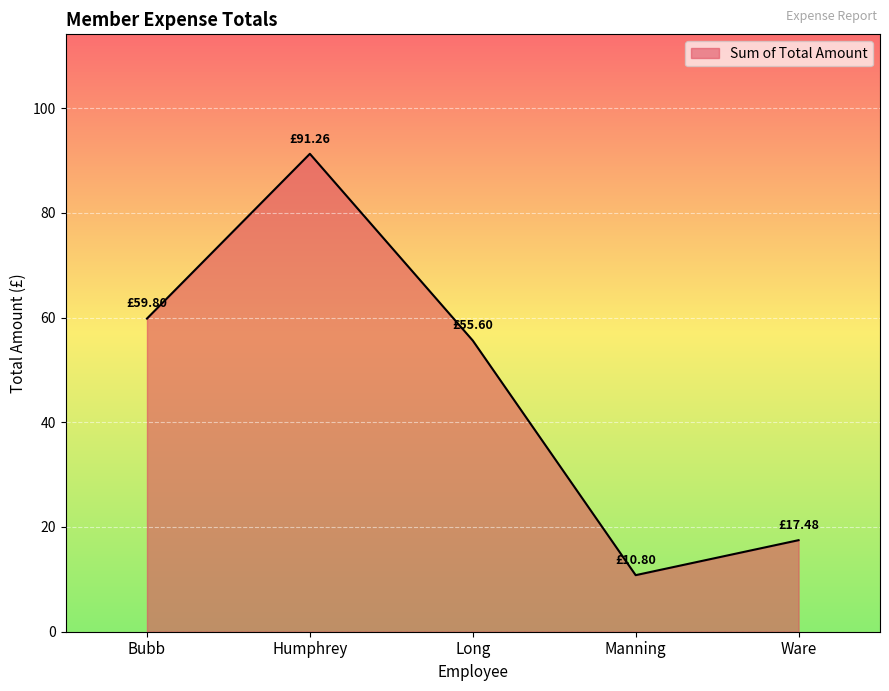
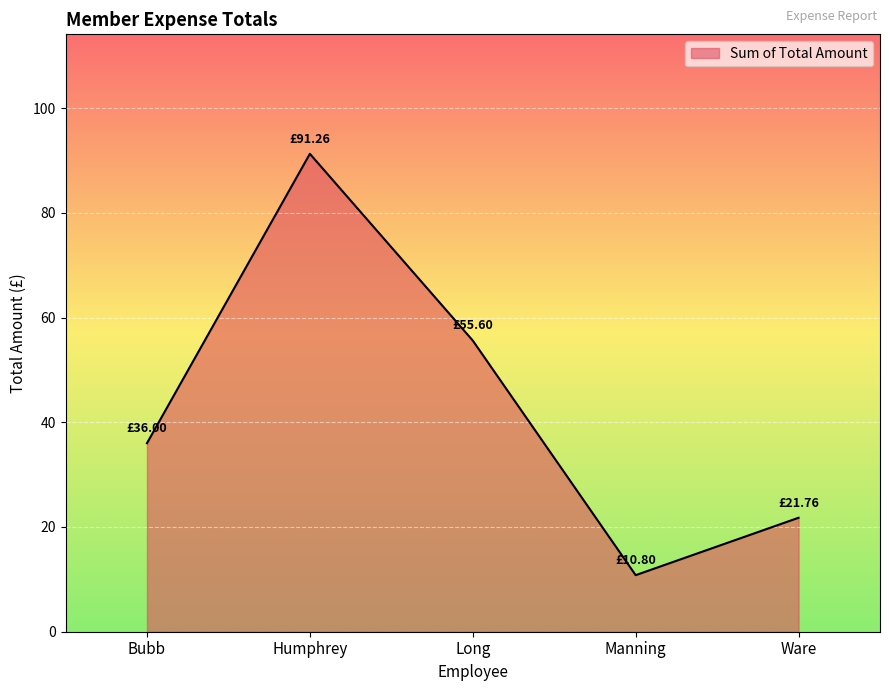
Bubb: £59.80 -> £36.00
Ware: £17.48 -> £21.76
